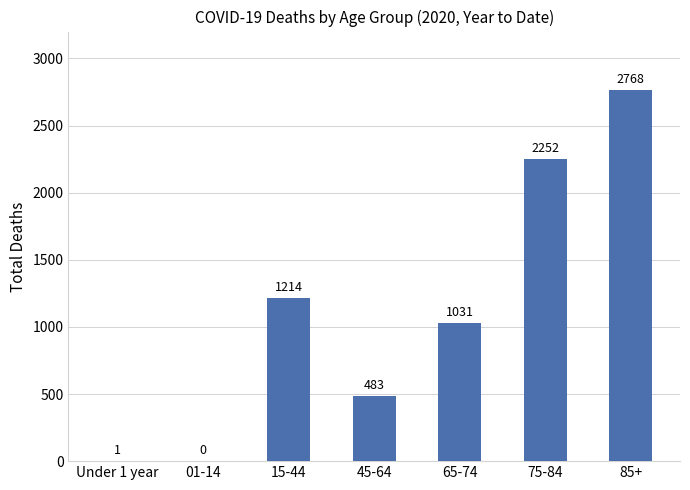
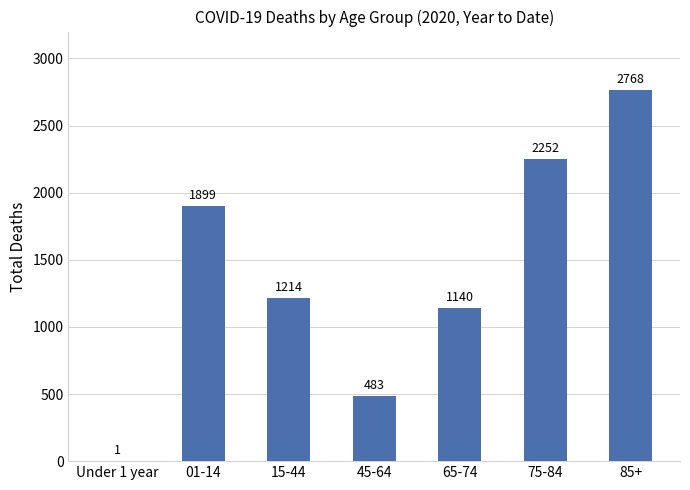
01-14: 0 -> 1899
65-74: 1031 -> 1140
